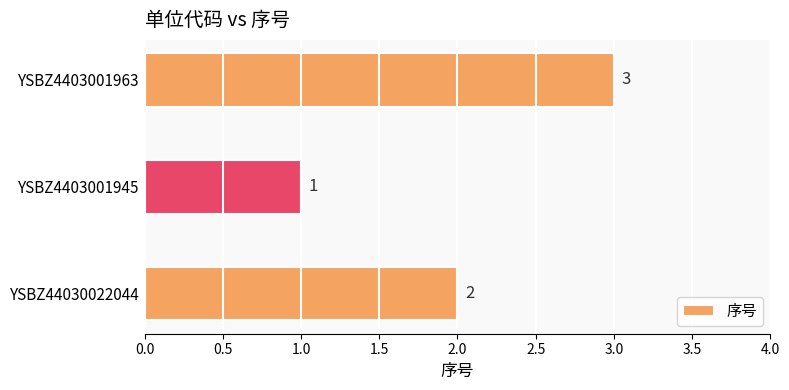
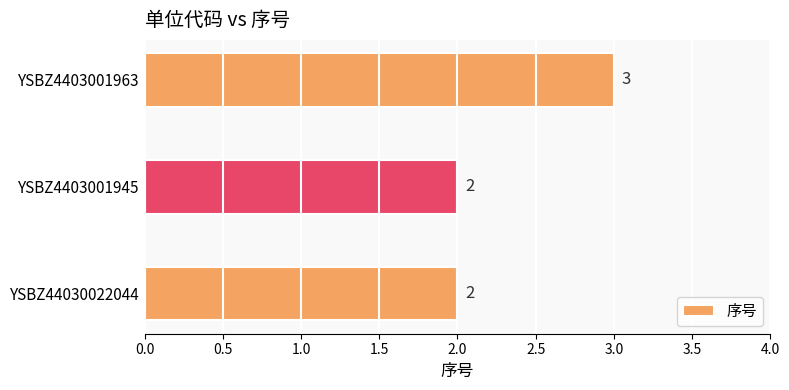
YSBZ4403001945: 1 -> 2
